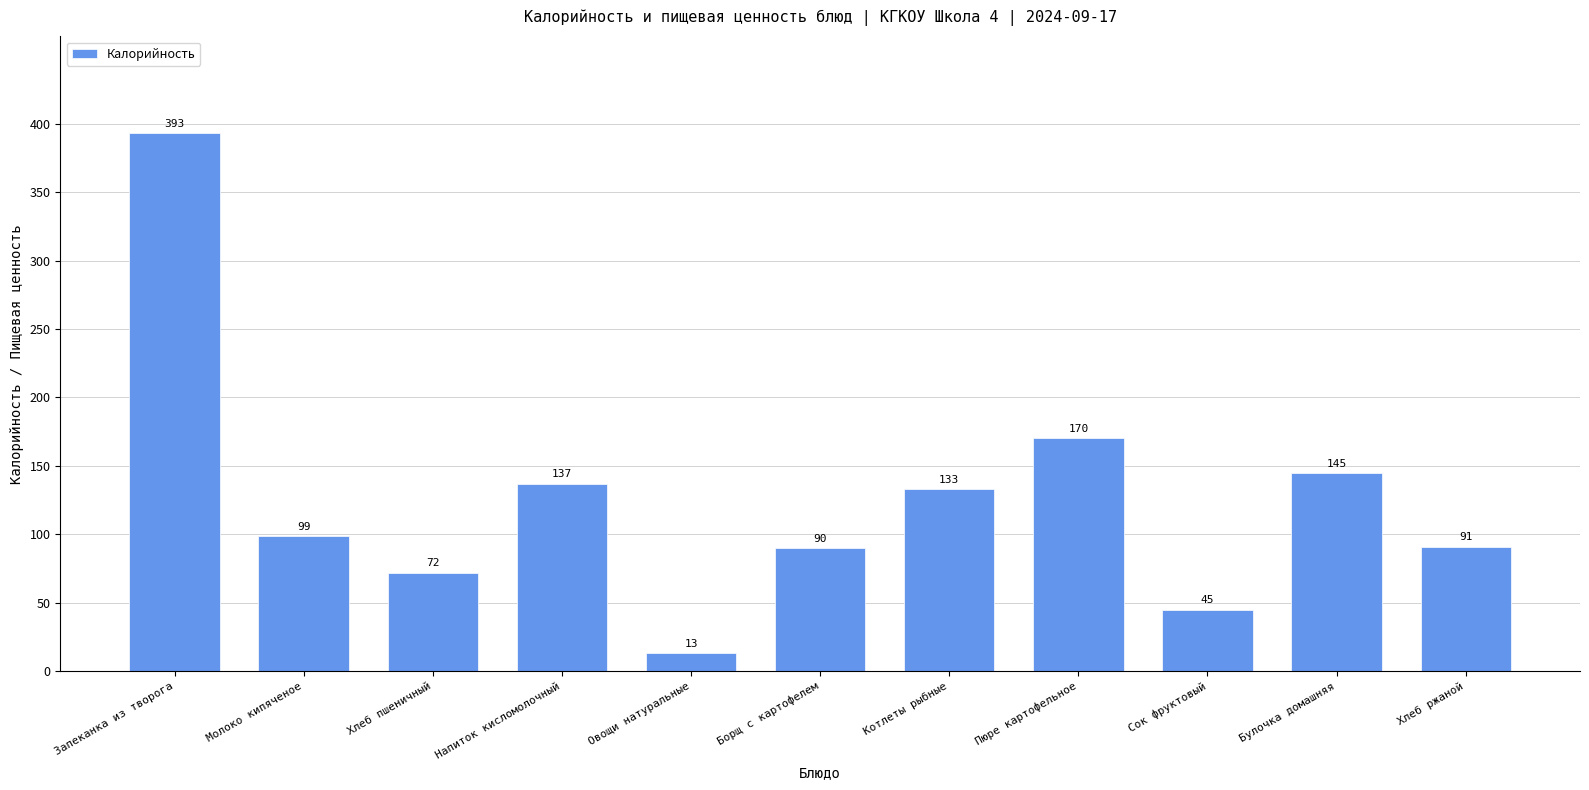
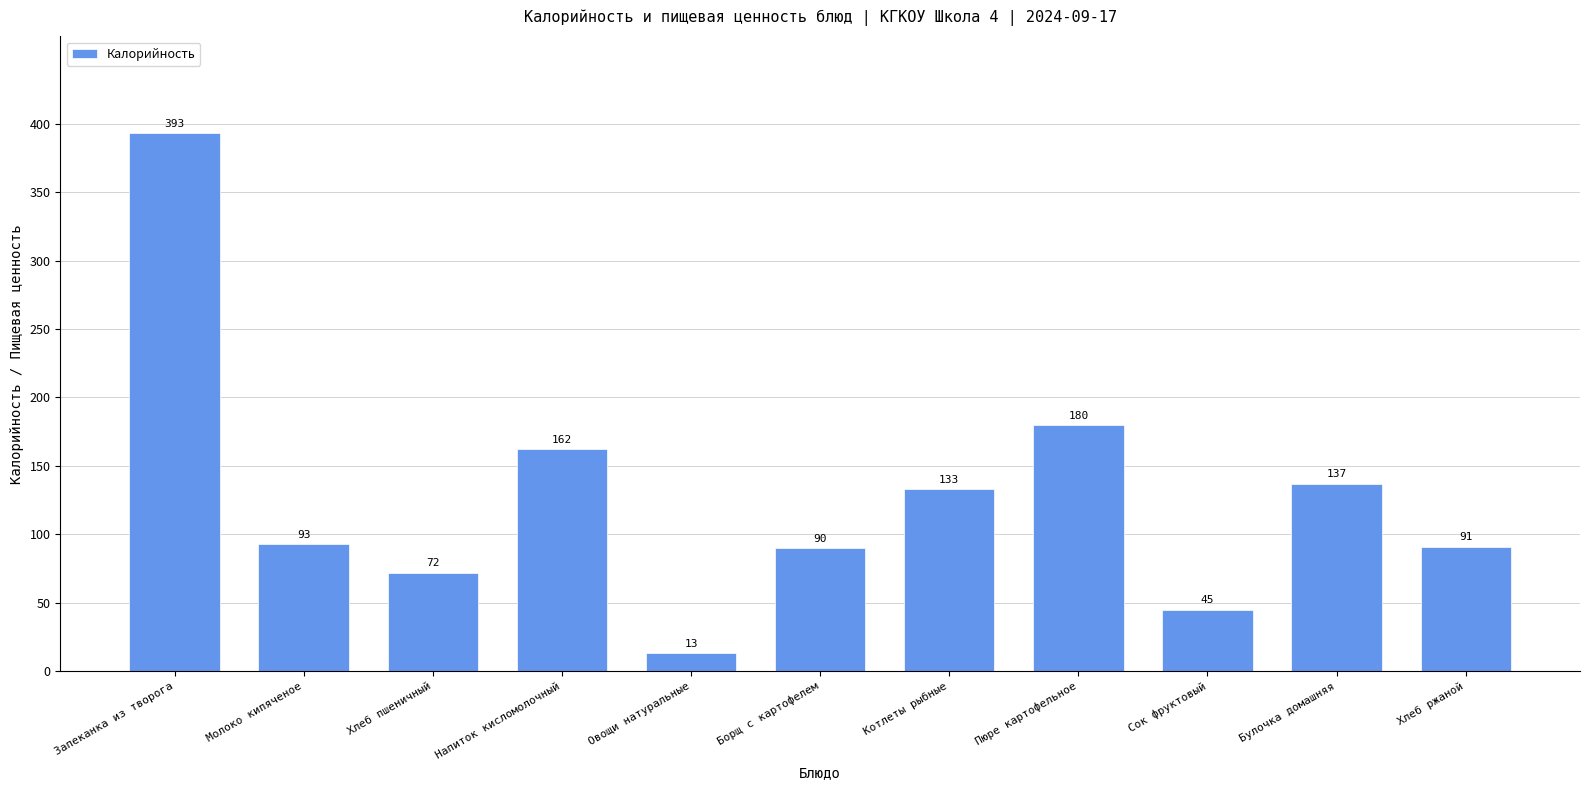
Молоко кипяченое: 99 -> 93
Напиток кисломолочный: 137 -> 162
Пюре картофельное: 170 -> 180
Булочка домашняя: 145 -> 137
